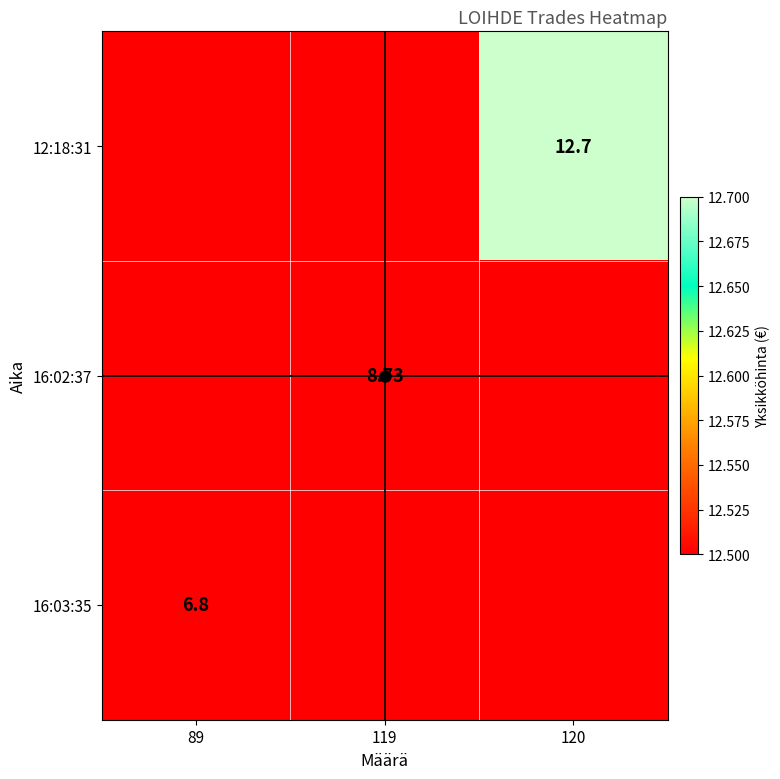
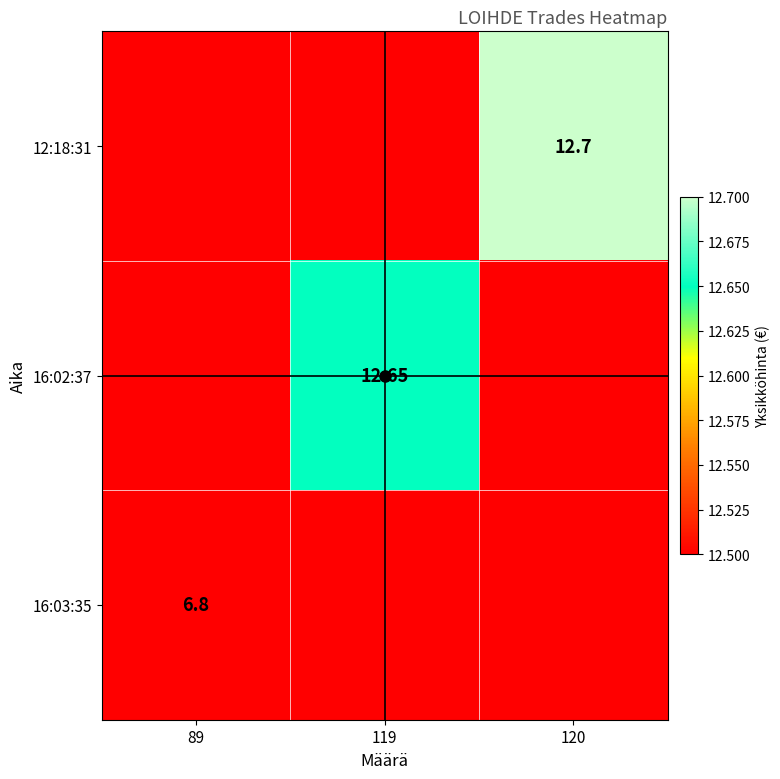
16:02:37, 119: 8.73 -> 12.65
